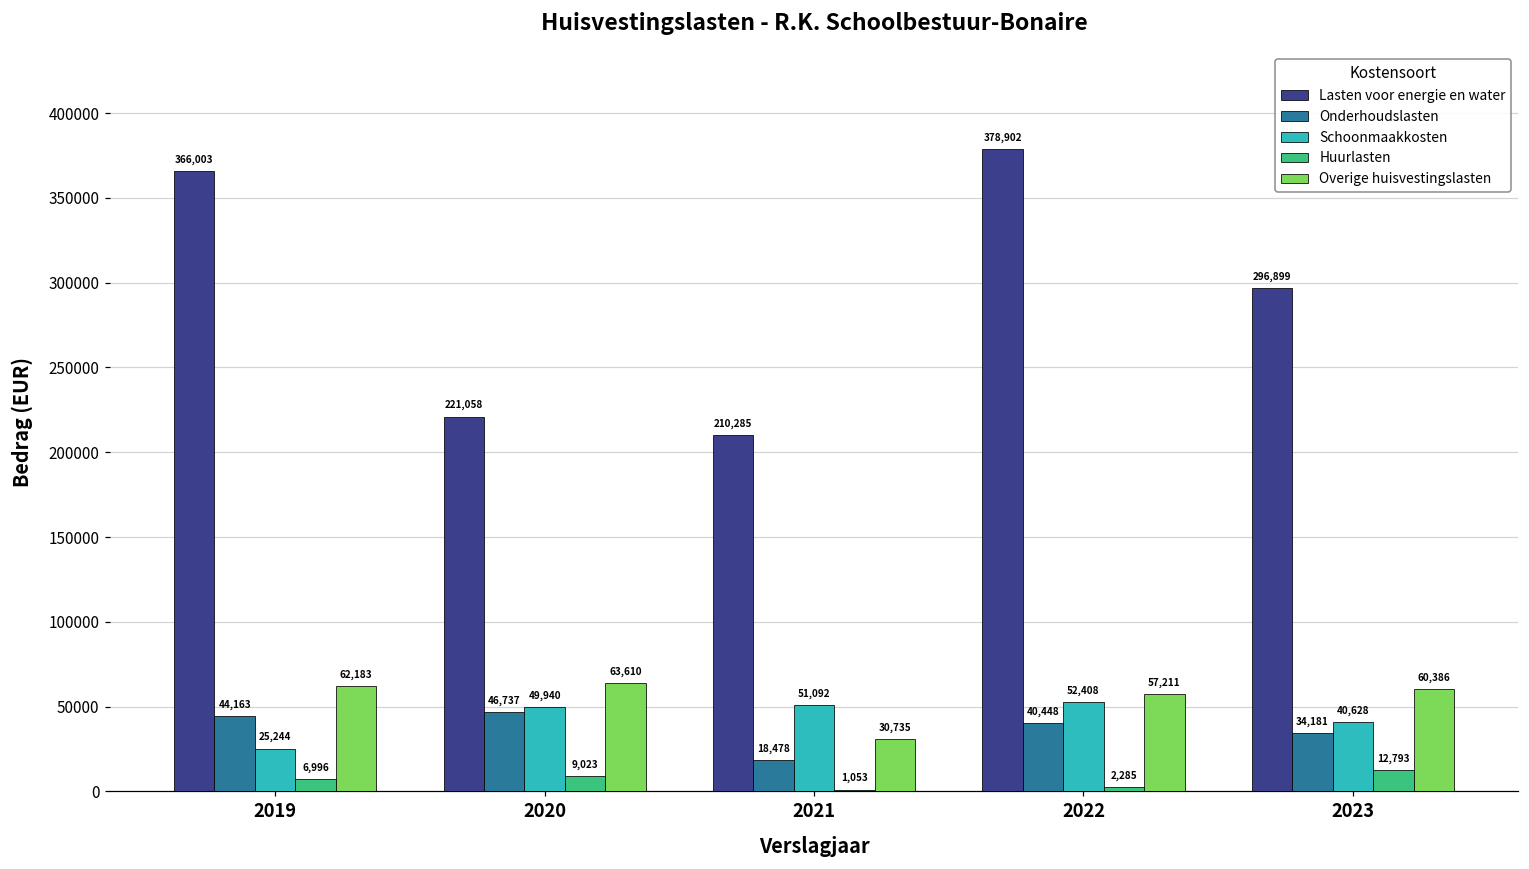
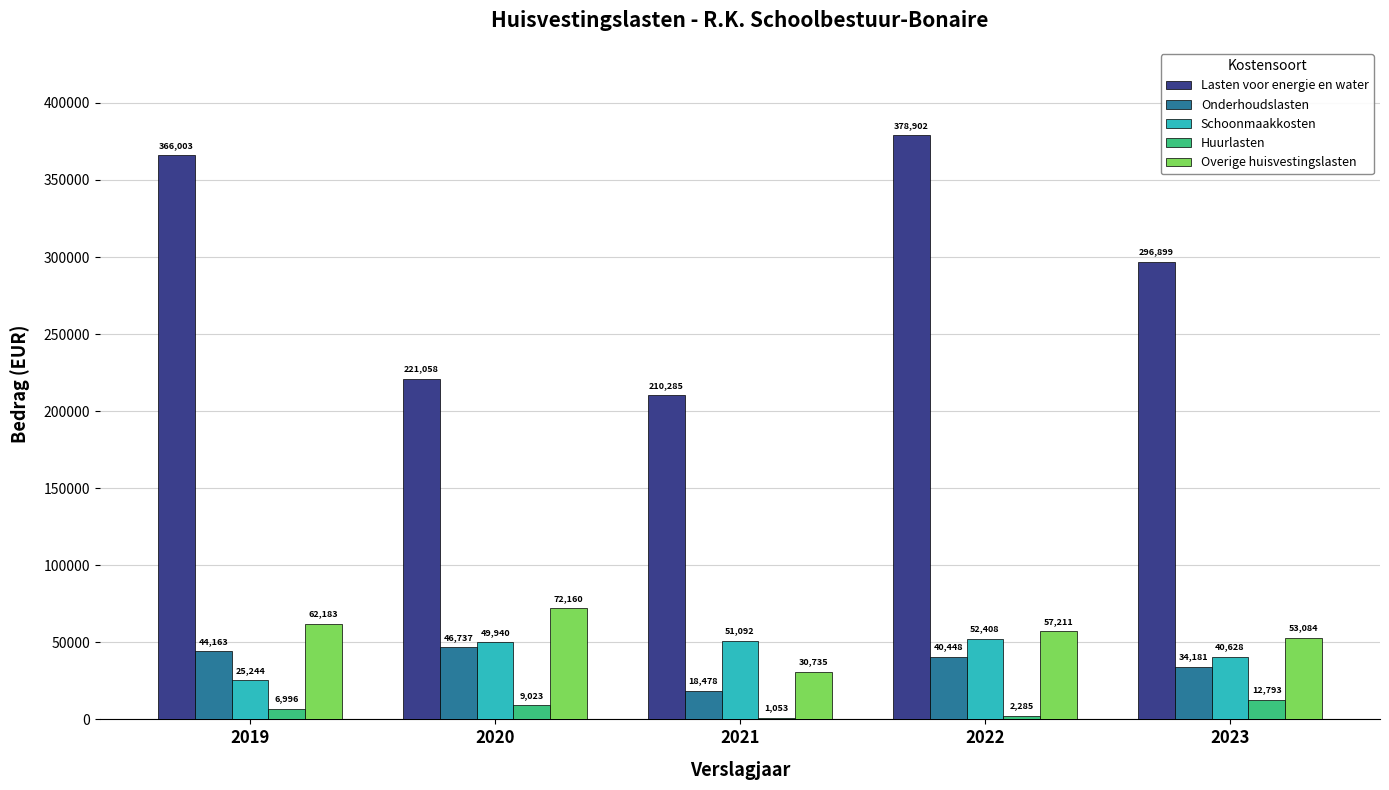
Overige huisvestingslasten, 2020: 63,610 -> 72,160
Overige huisvestingslasten, 2023: 60,386 -> 53,084
